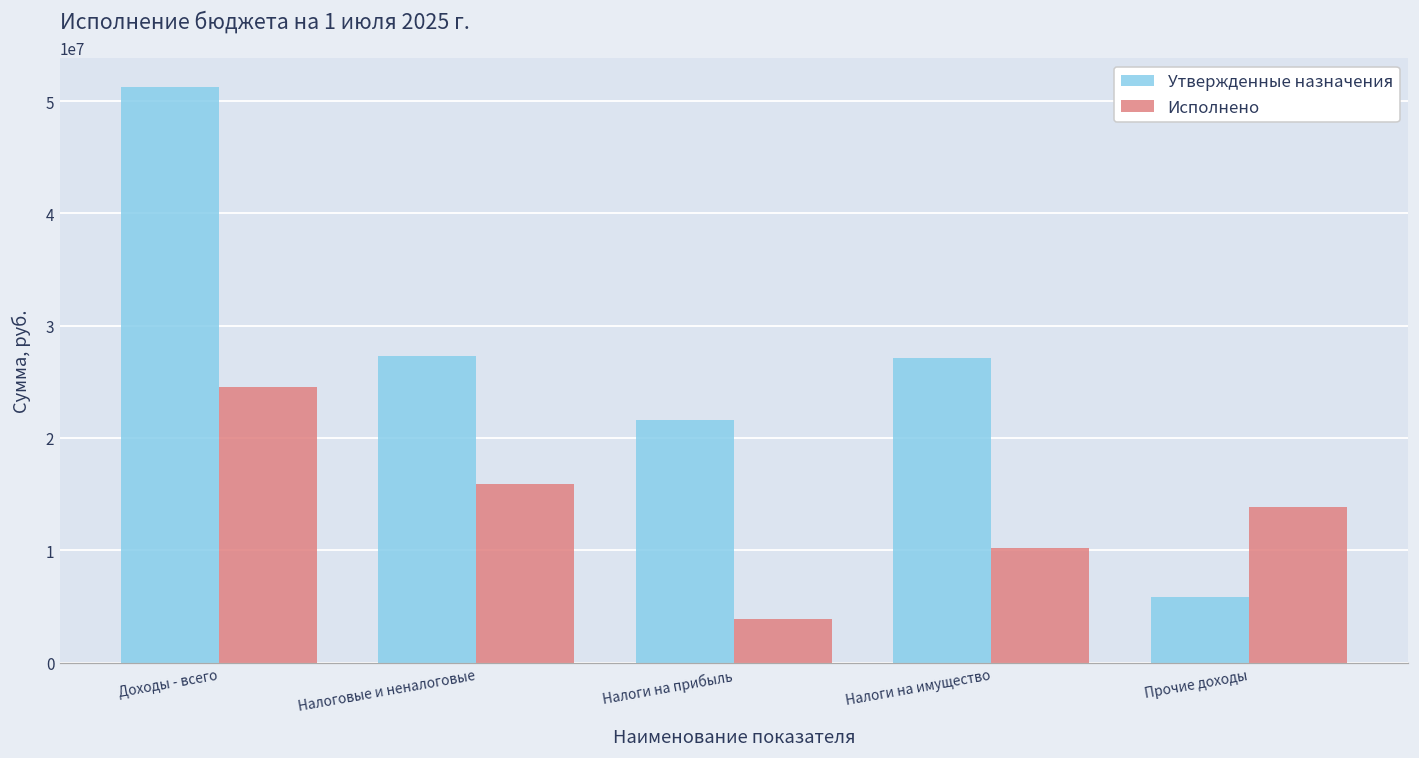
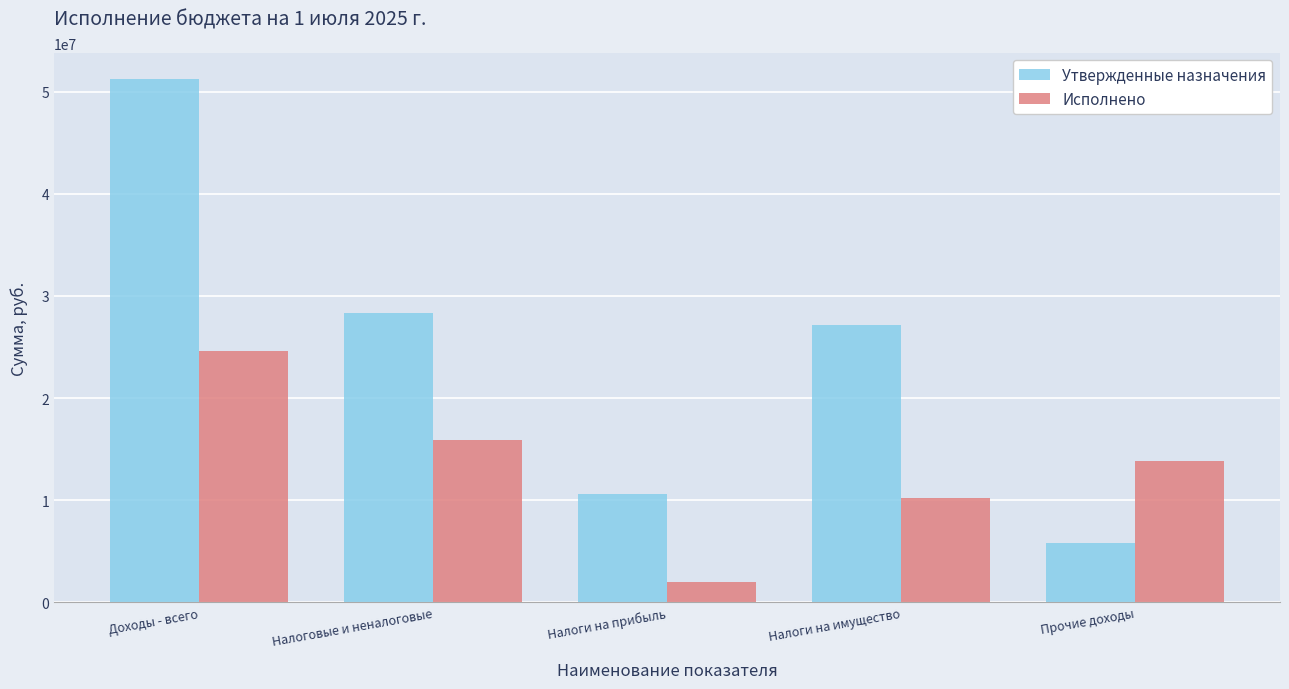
Утвержденные назначения, Налоговые и неналоговые: 27300000 -> 28300000
Утвержденные назначения, Налоги на прибыль: 21600000 -> 10600000
Исполнено, Налоги на прибыль: 3800000 -> 2000000
